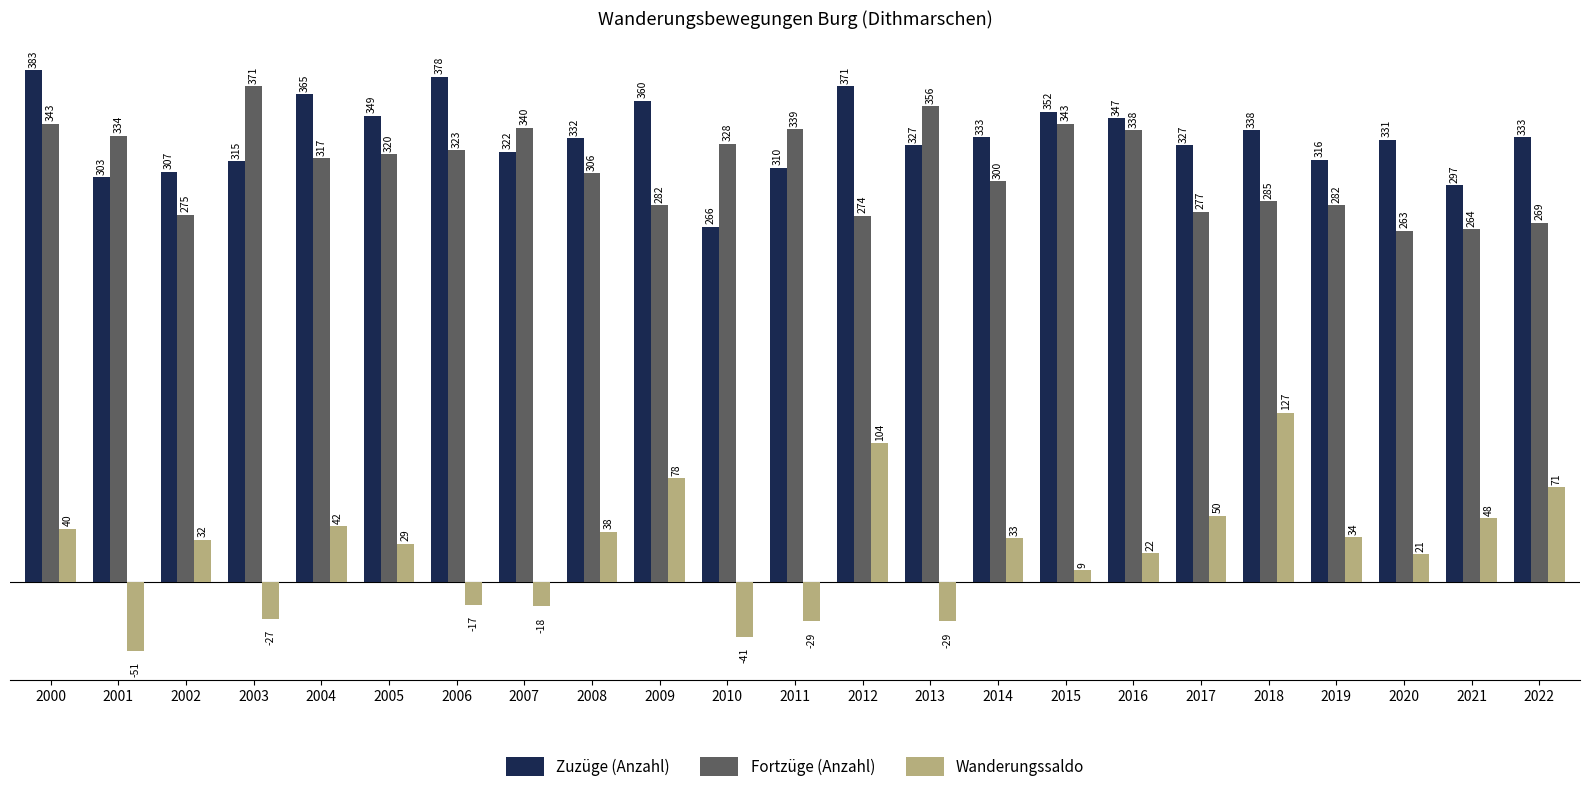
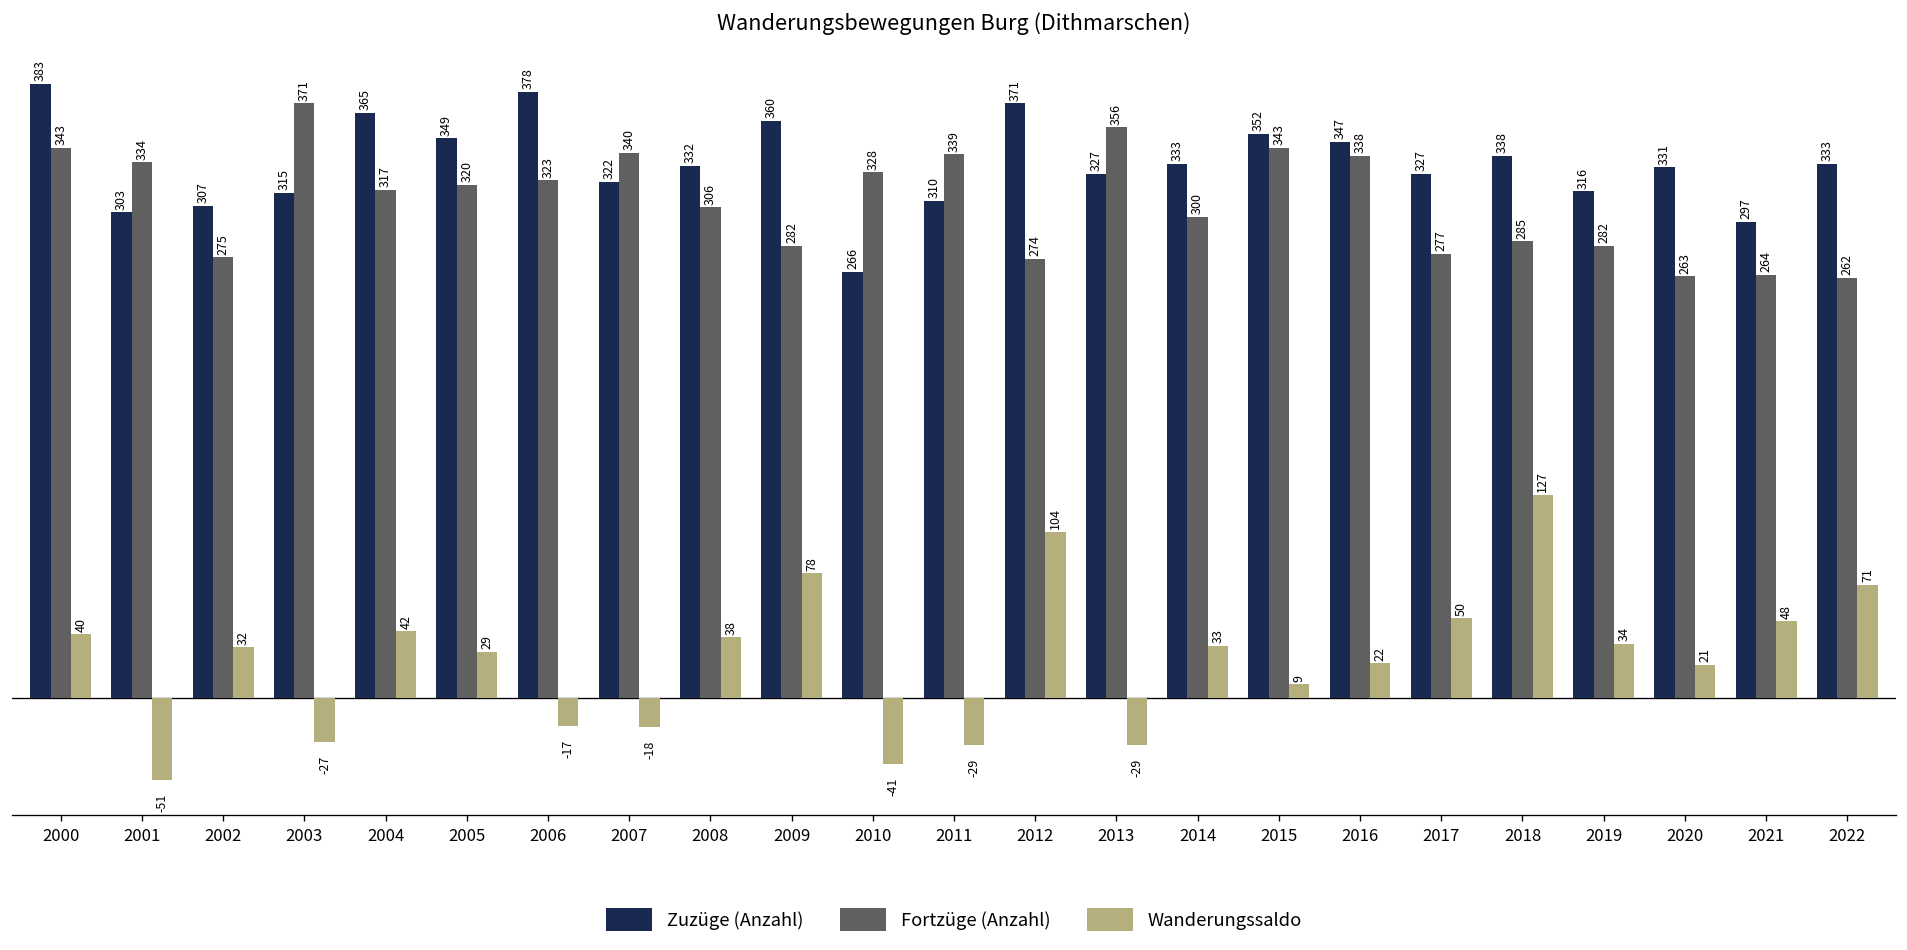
Fortzüge (Anzahl), 2022: 269 -> 262
